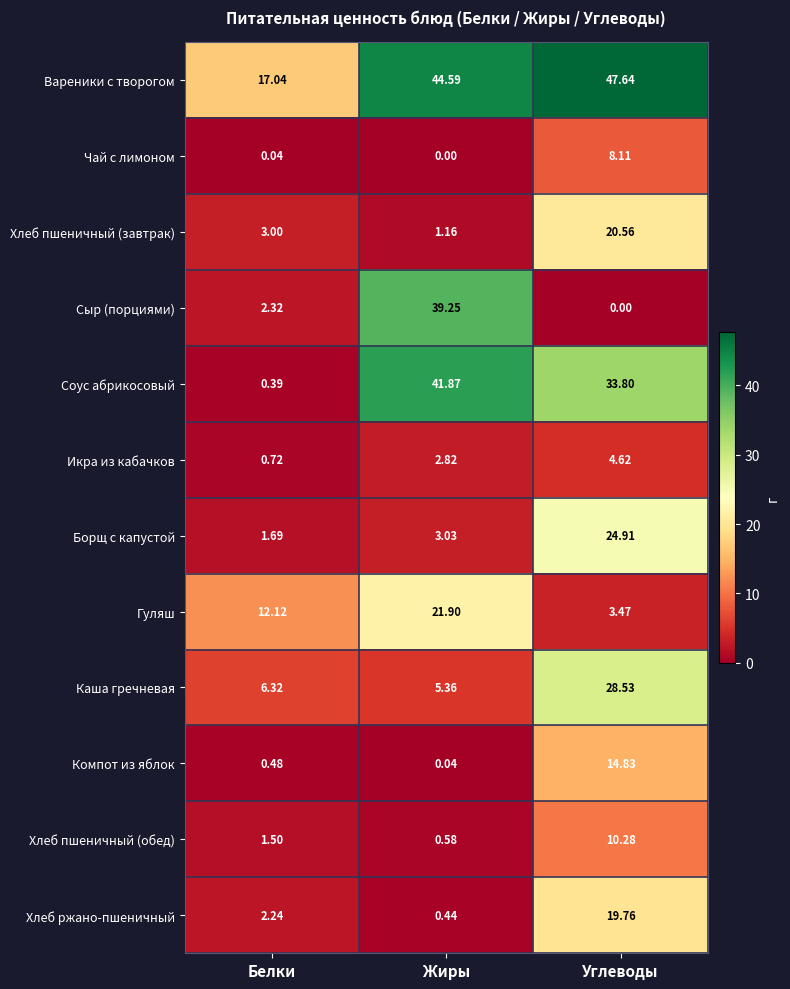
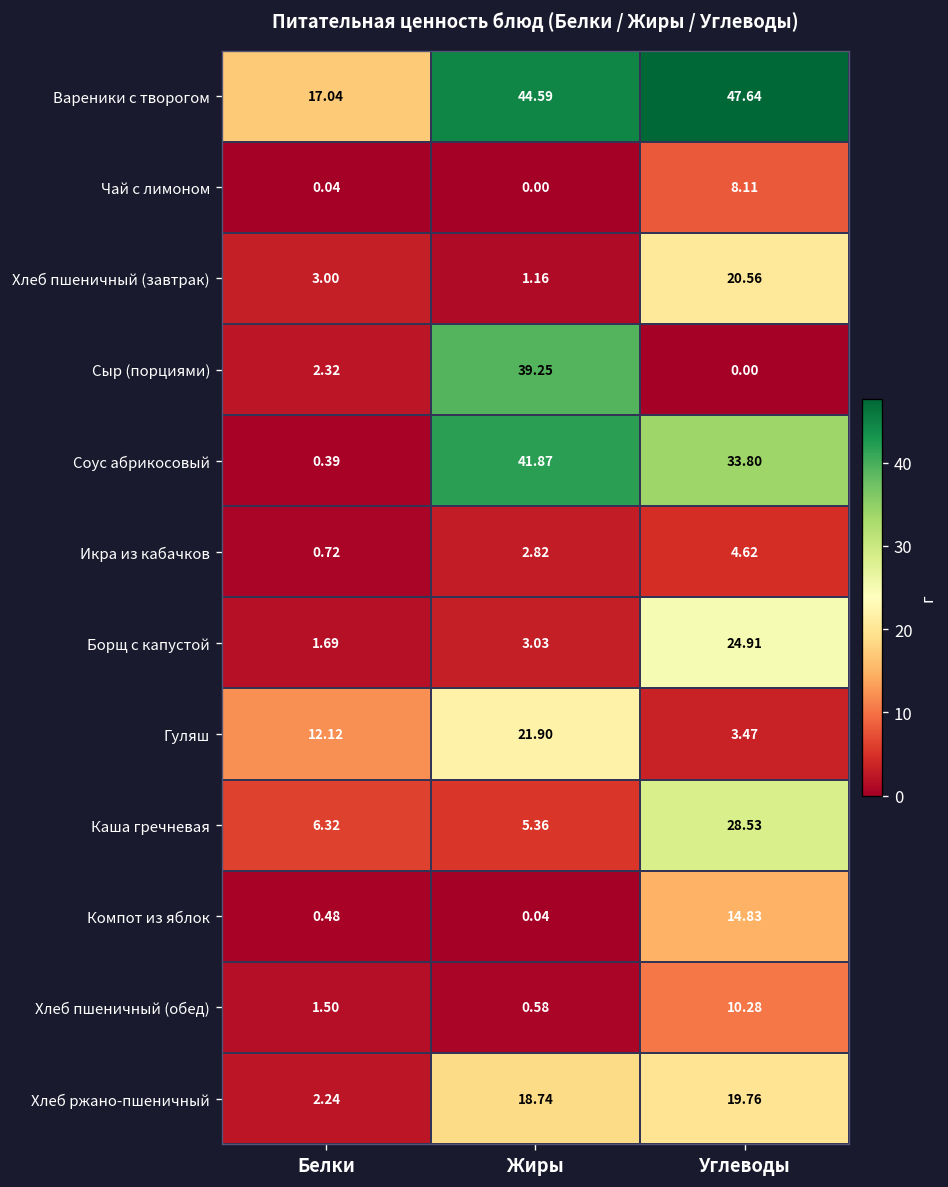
Хлеб ржано-пшеничный, Жиры: 0.44 -> 18.74
